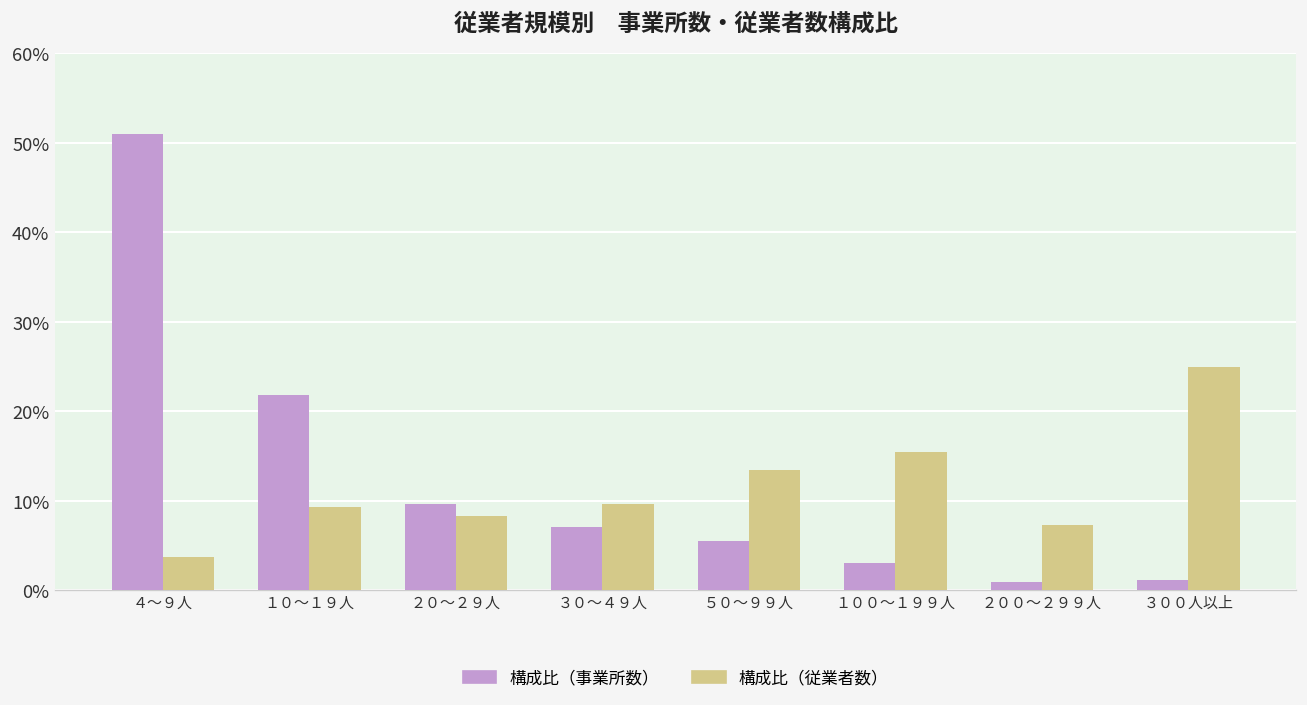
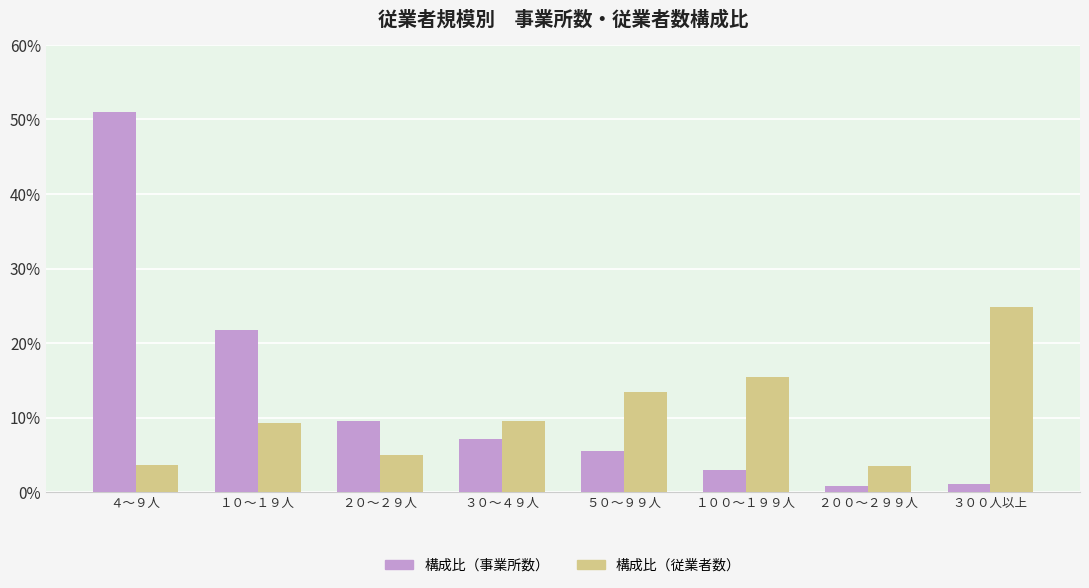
構成比（従業者数）, ２０～２９人: 8% -> 5%
構成比（従業者数）, ２００～２９９人: 7% -> 4%
